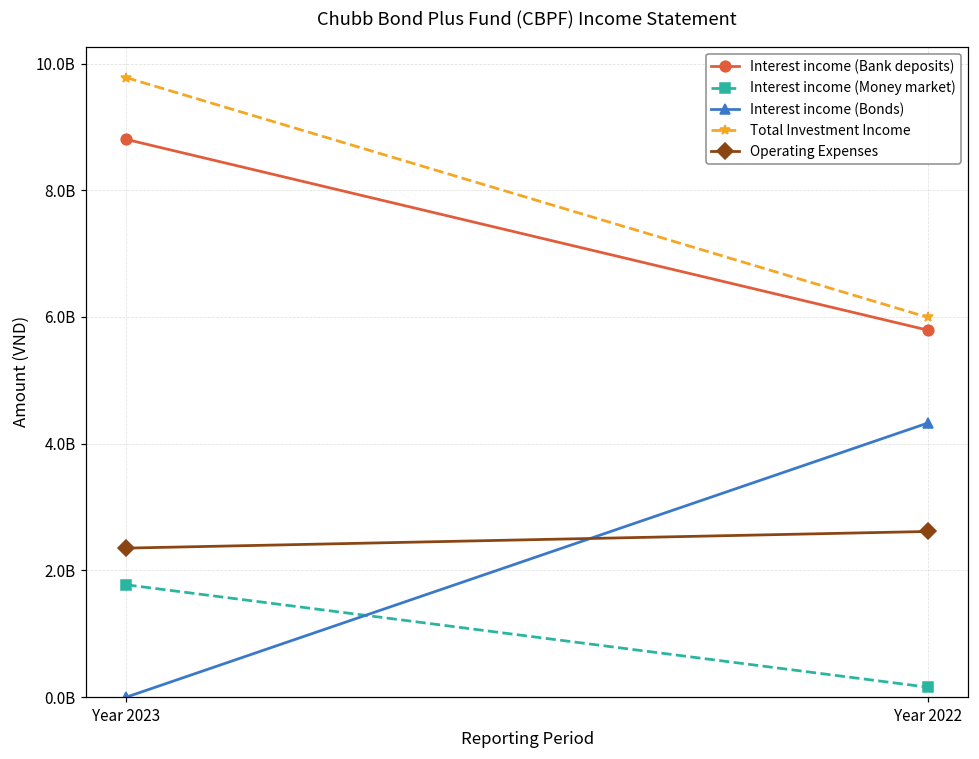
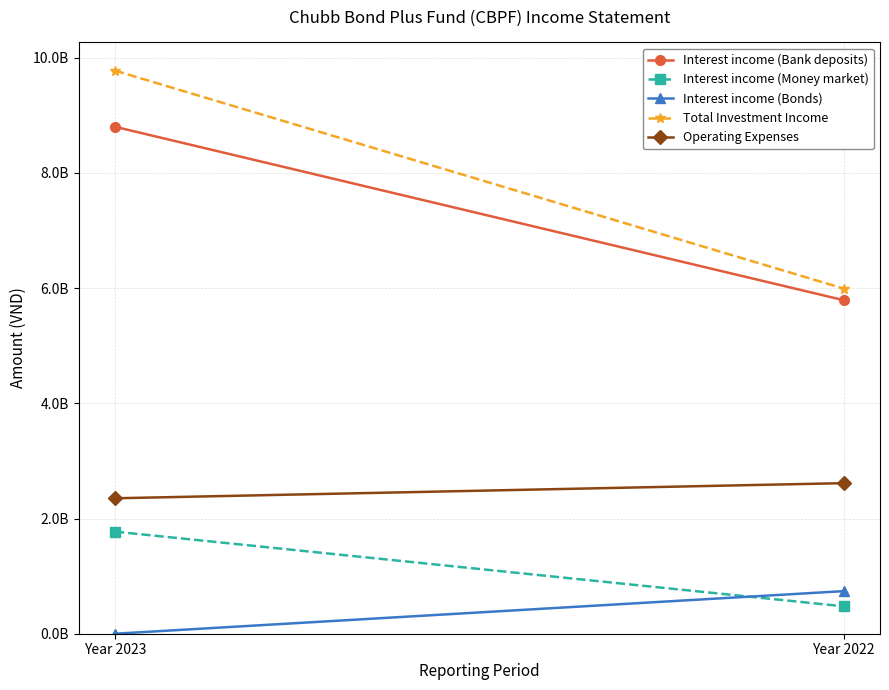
Interest income (Money market), Year 2022: 200000000 -> 500000000
Interest income (Bonds), Year 2022: 4300000000 -> 700000000
